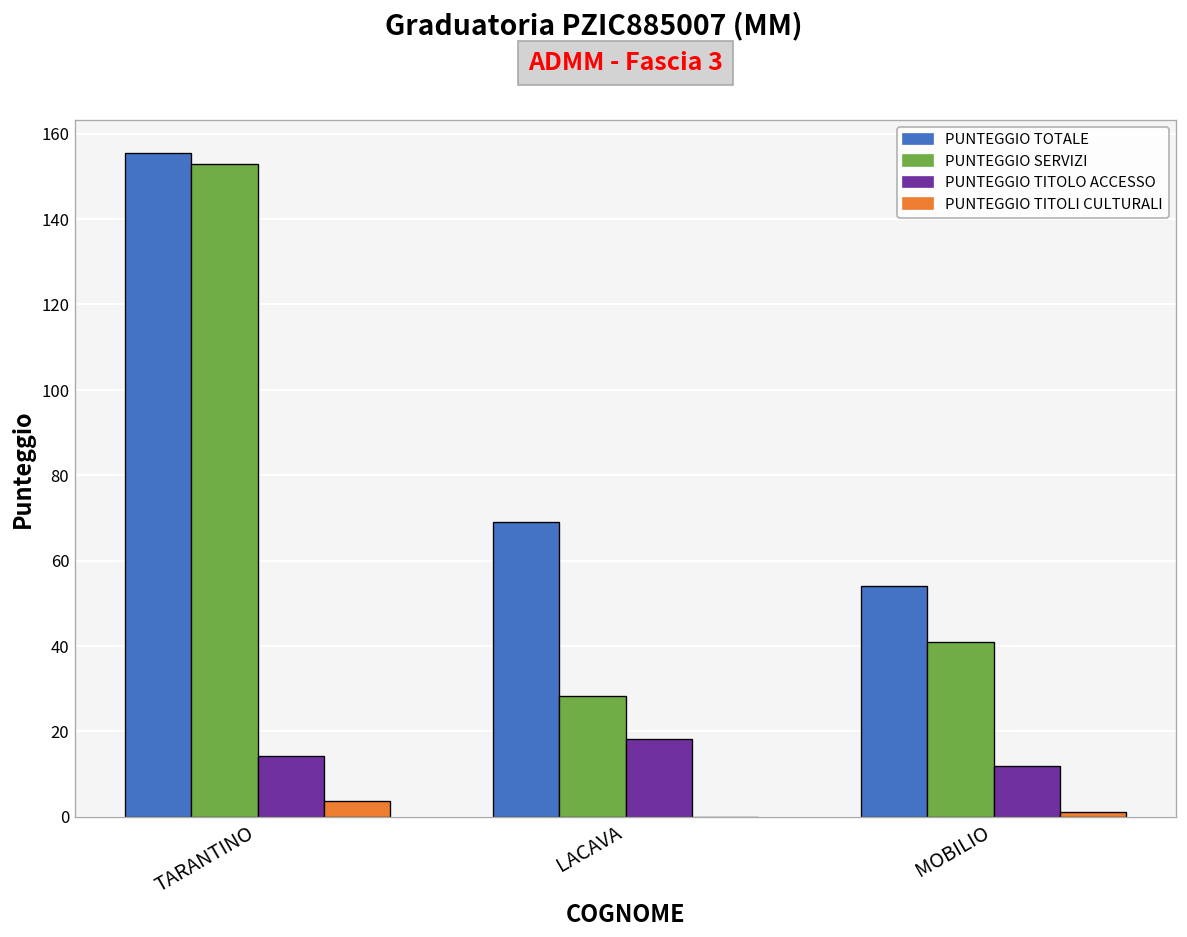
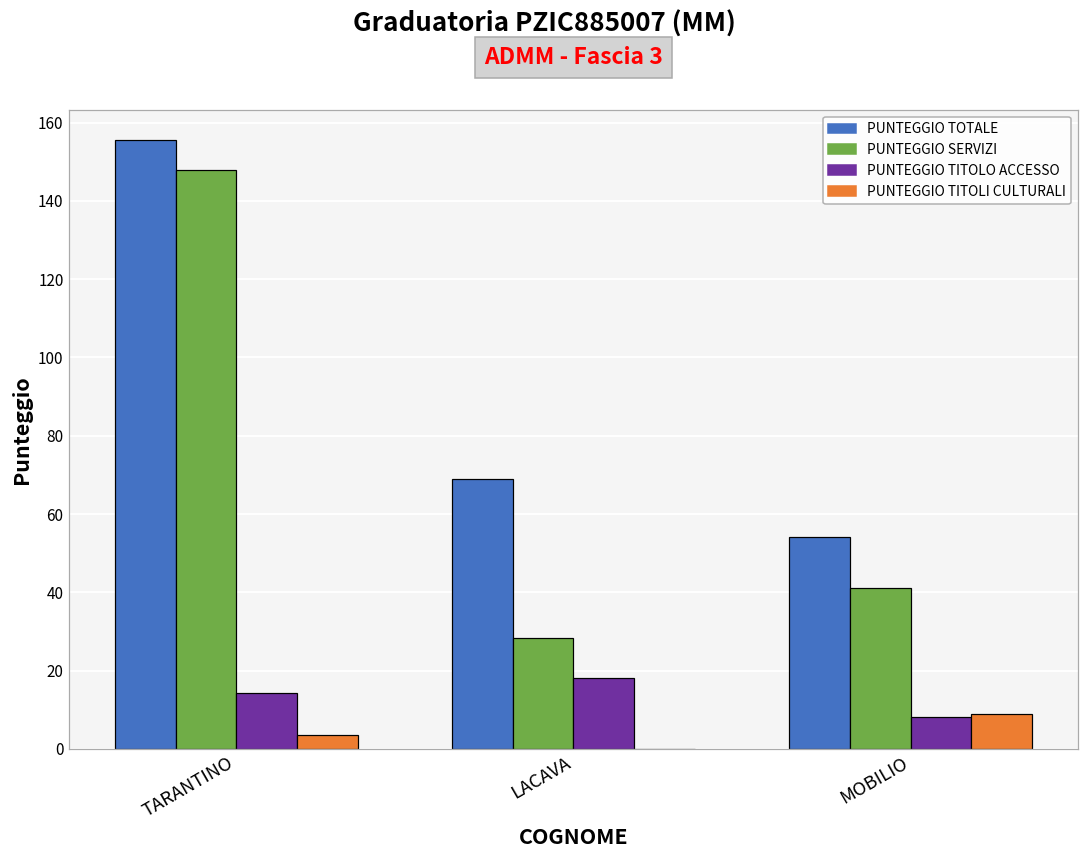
PUNTEGGIO SERVIZI, TARANTINO: 153 -> 148
PUNTEGGIO TITOLO ACCESSO, MOBILIO: 12 -> 8
PUNTEGGIO TITOLI CULTURALI, MOBILIO: 1 -> 9
